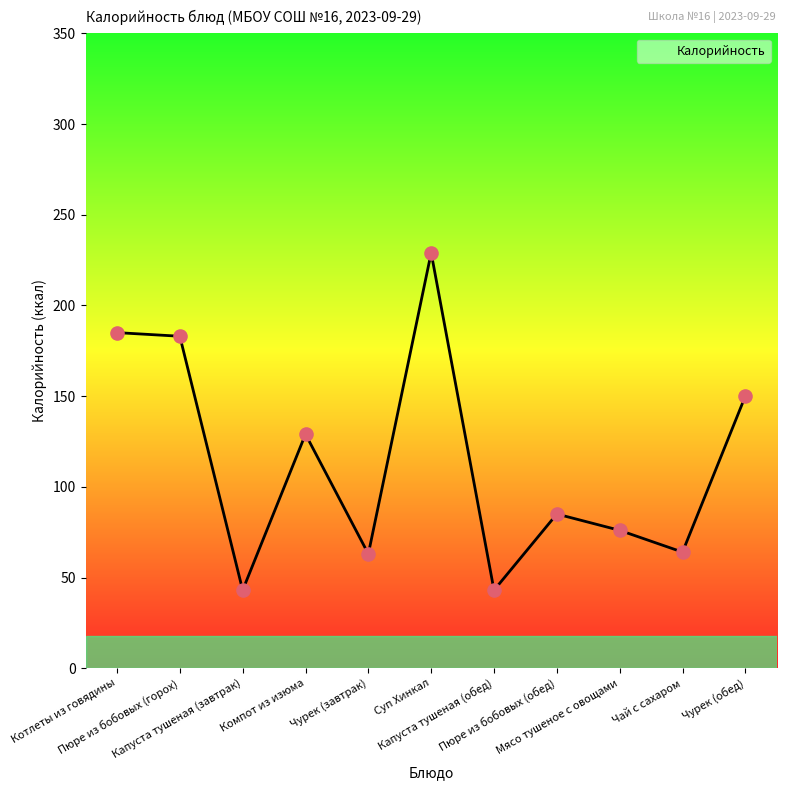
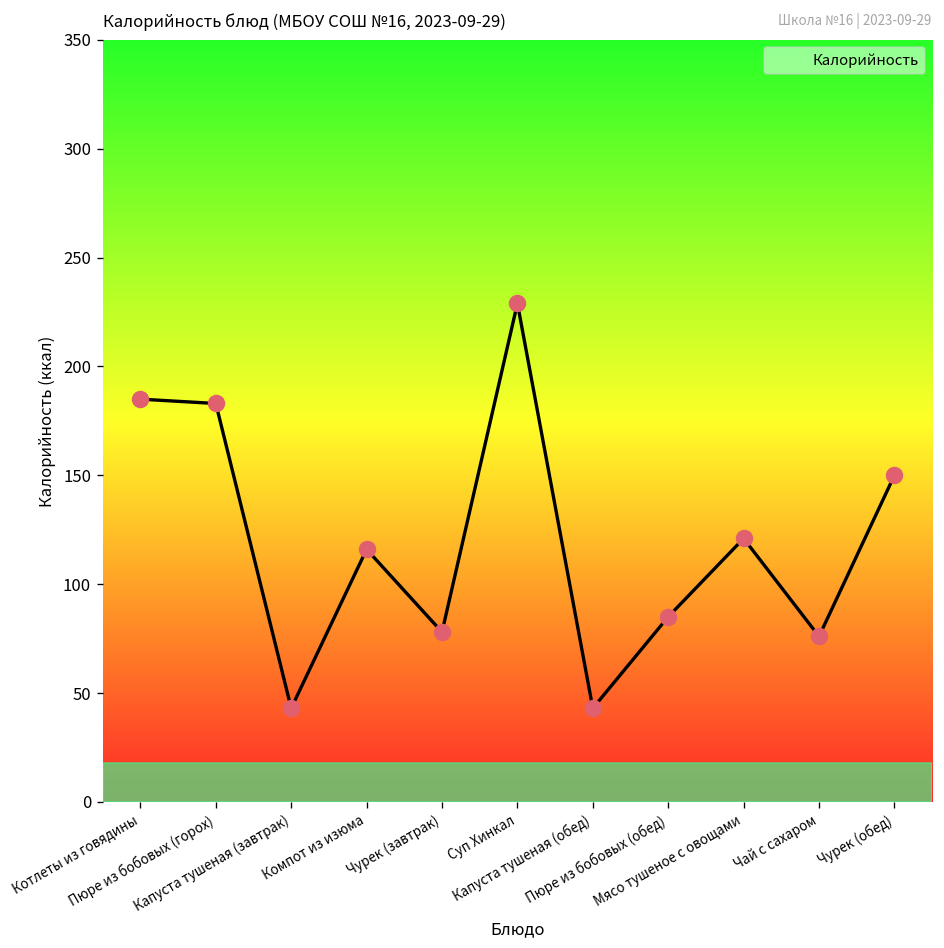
Компот из изюма: 129 -> 116
Чурек (завтрак): 63 -> 78
Мясо тушеное с овощами: 76 -> 121
Чай с сахаром: 64 -> 76
